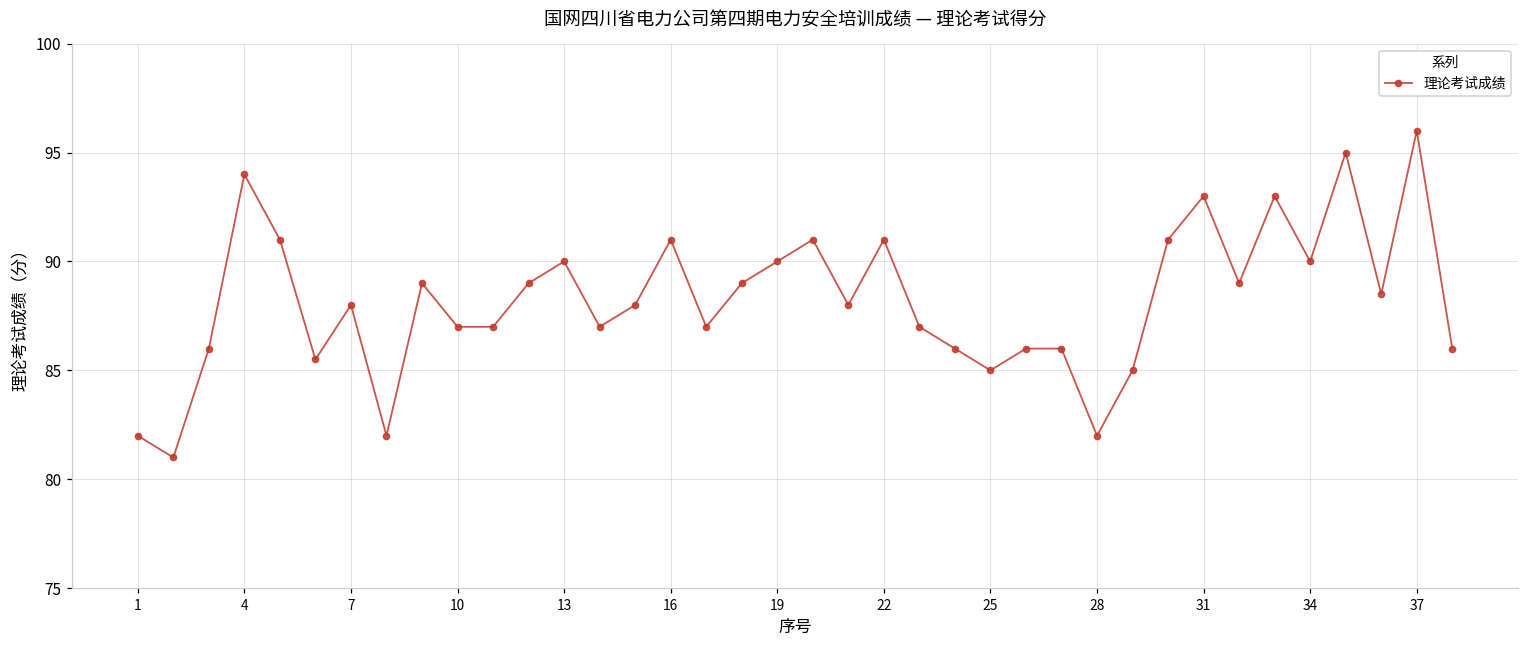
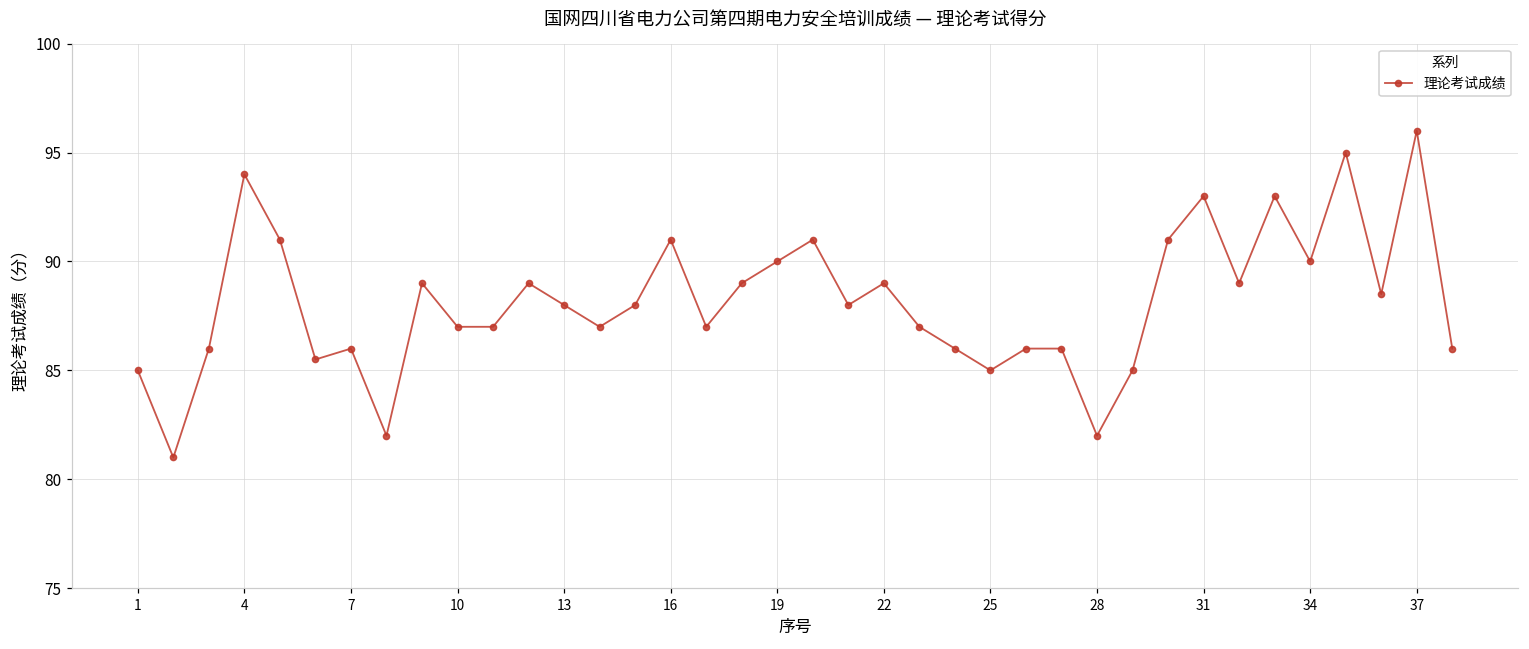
1: 82 -> 85
7: 88 -> 86
13: 90 -> 88
22: 91 -> 89
